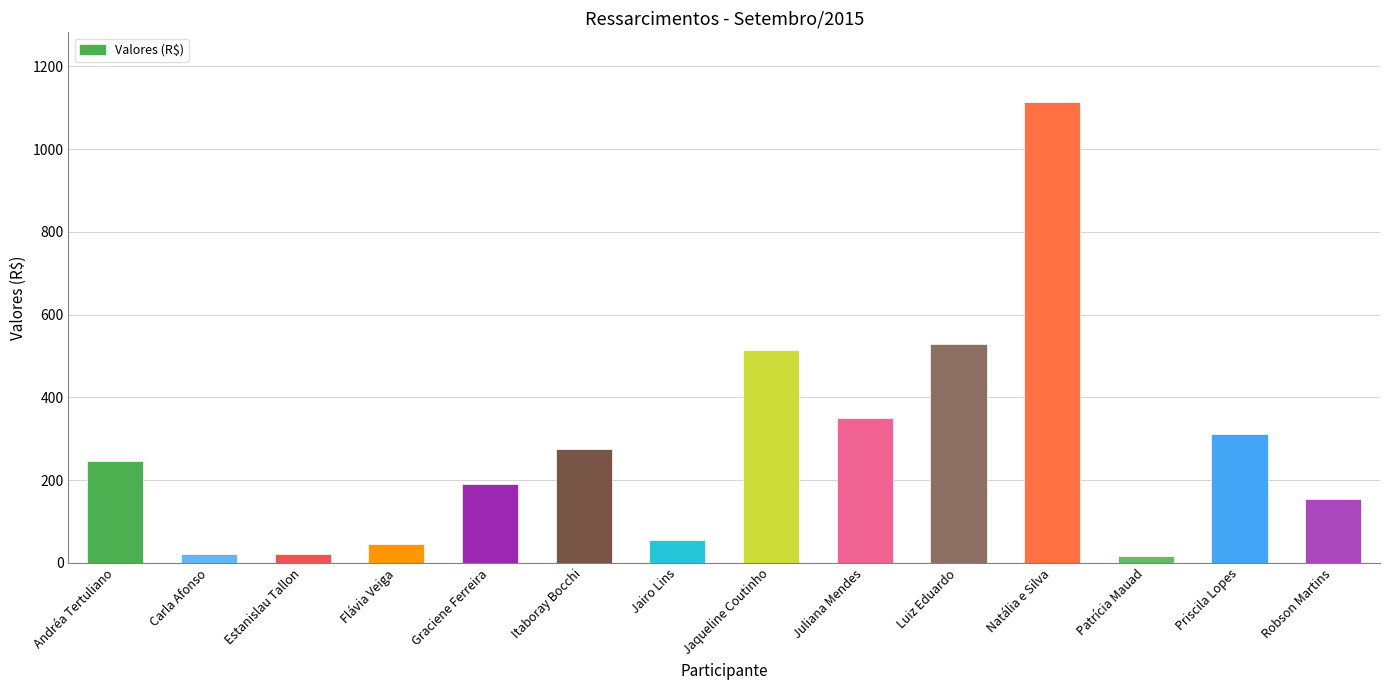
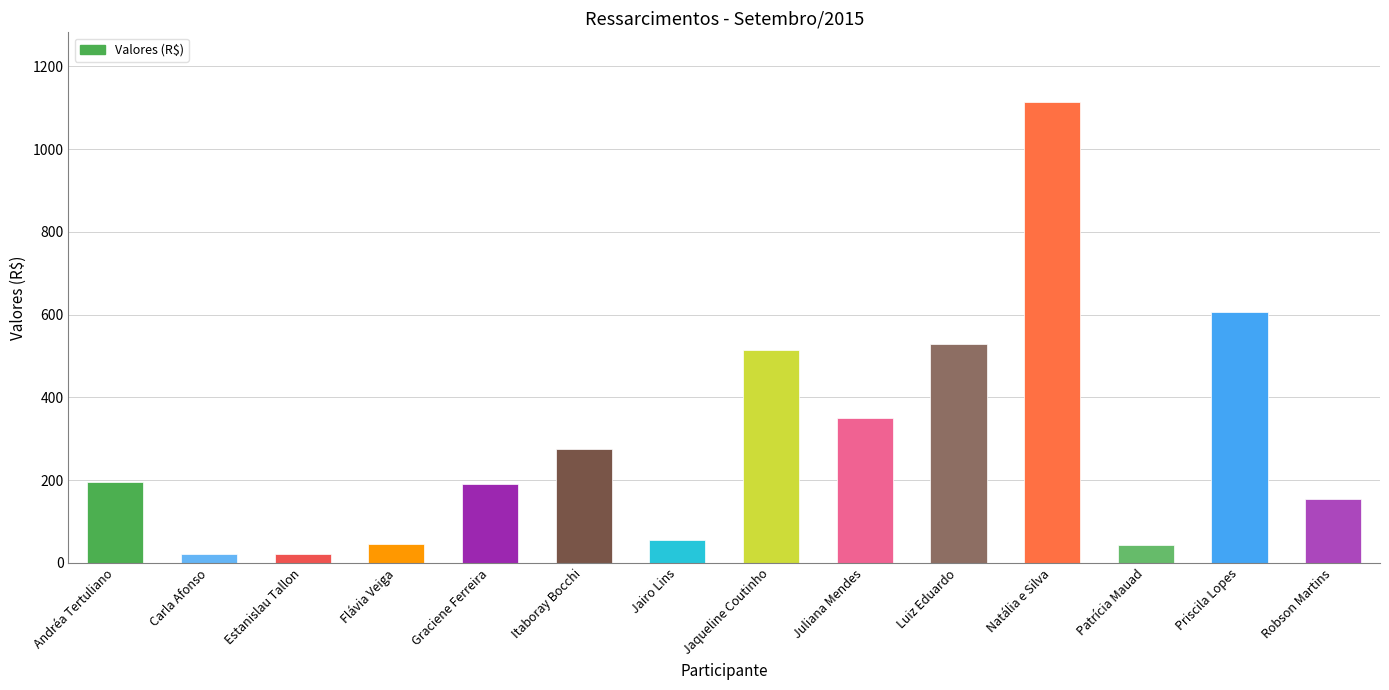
Andréa Tertuliano: 250 -> 190
Patrícia Mauad: 20 -> 40
Priscila Lopes: 310 -> 610
